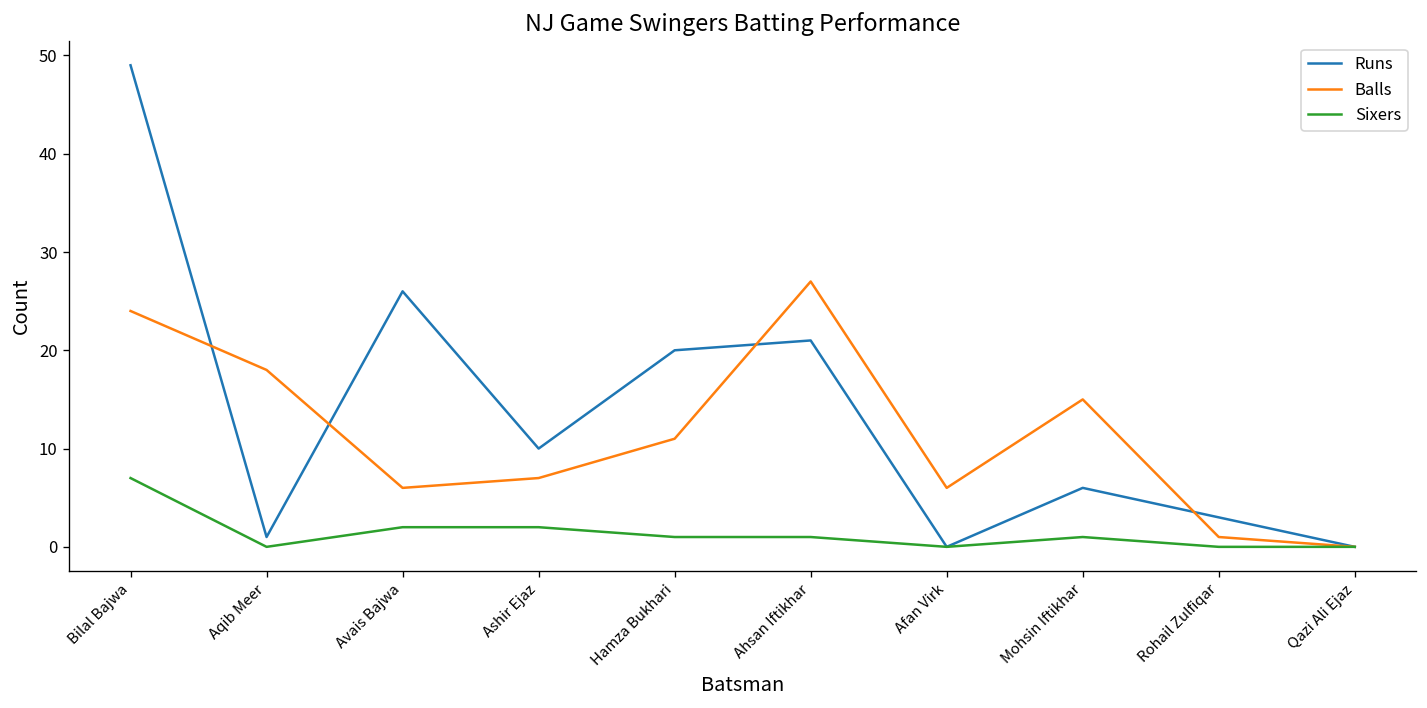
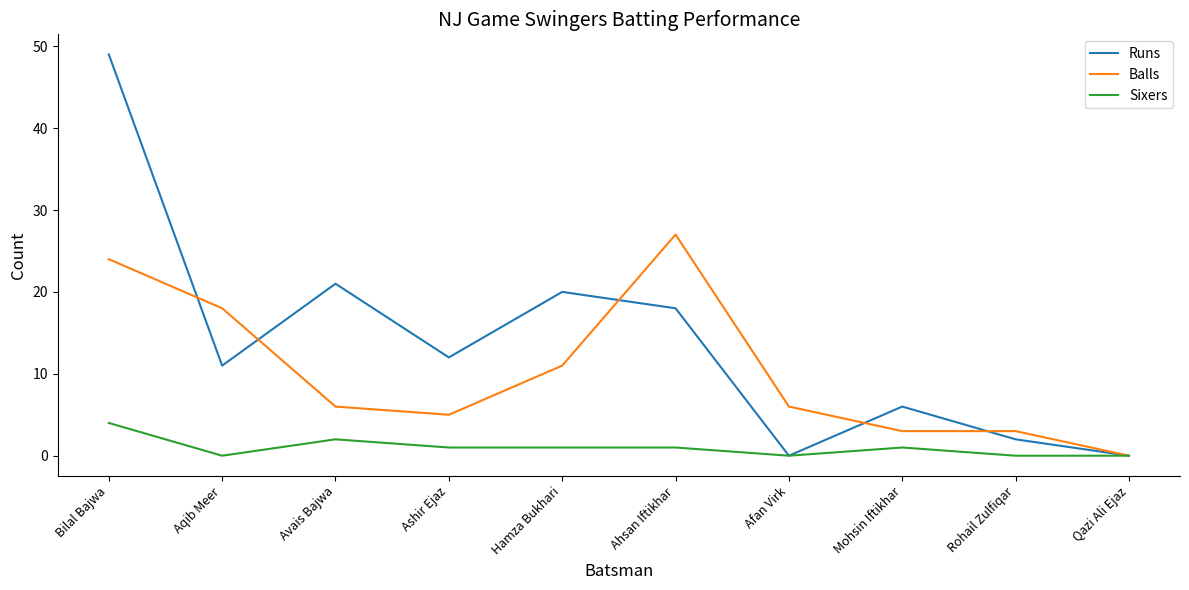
Sixers, Bilal Bajwa: 7 -> 4
Runs, Aqib Meer: 1 -> 11
Runs, Avais Bajwa: 26 -> 21
Runs, Ashir Ejaz: 10 -> 12
Balls, Ashir Ejaz: 7 -> 5
Sixers, Ashir Ejaz: 2 -> 1
Runs, Ahsan Iftikhar: 21 -> 18
Balls, Mohsin Iftikhar: 15 -> 3
Runs, Rohail Zulfiqar: 3 -> 2
Balls, Rohail Zulfiqar: 1 -> 3
